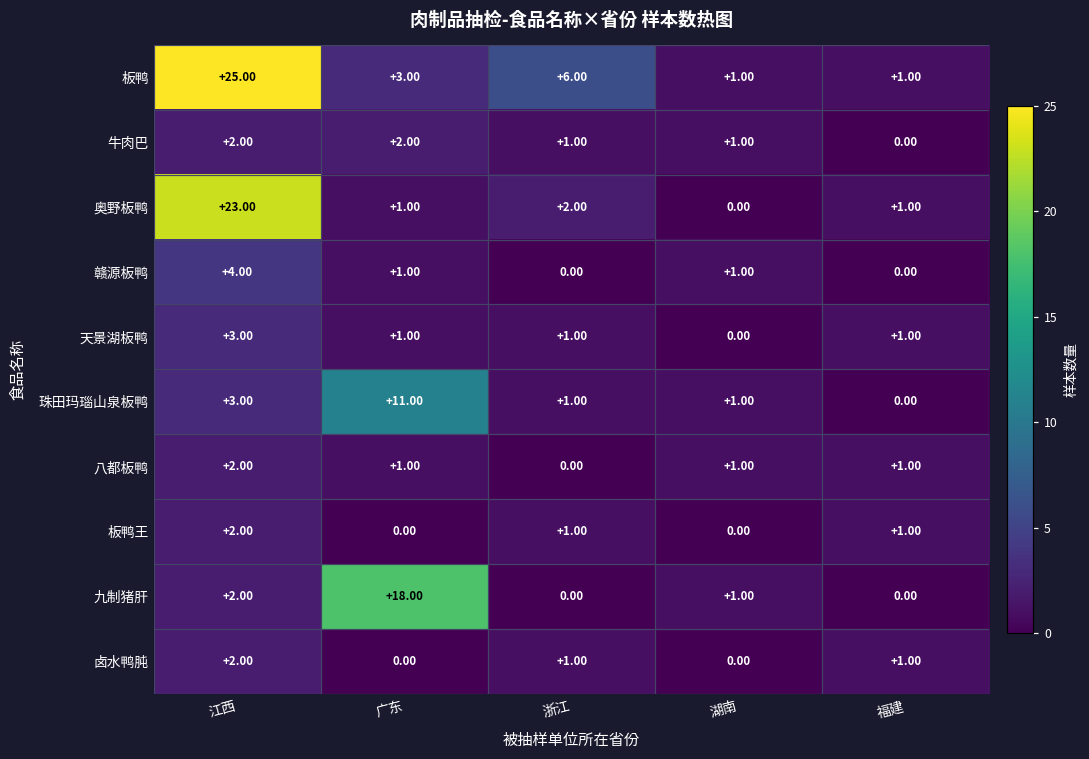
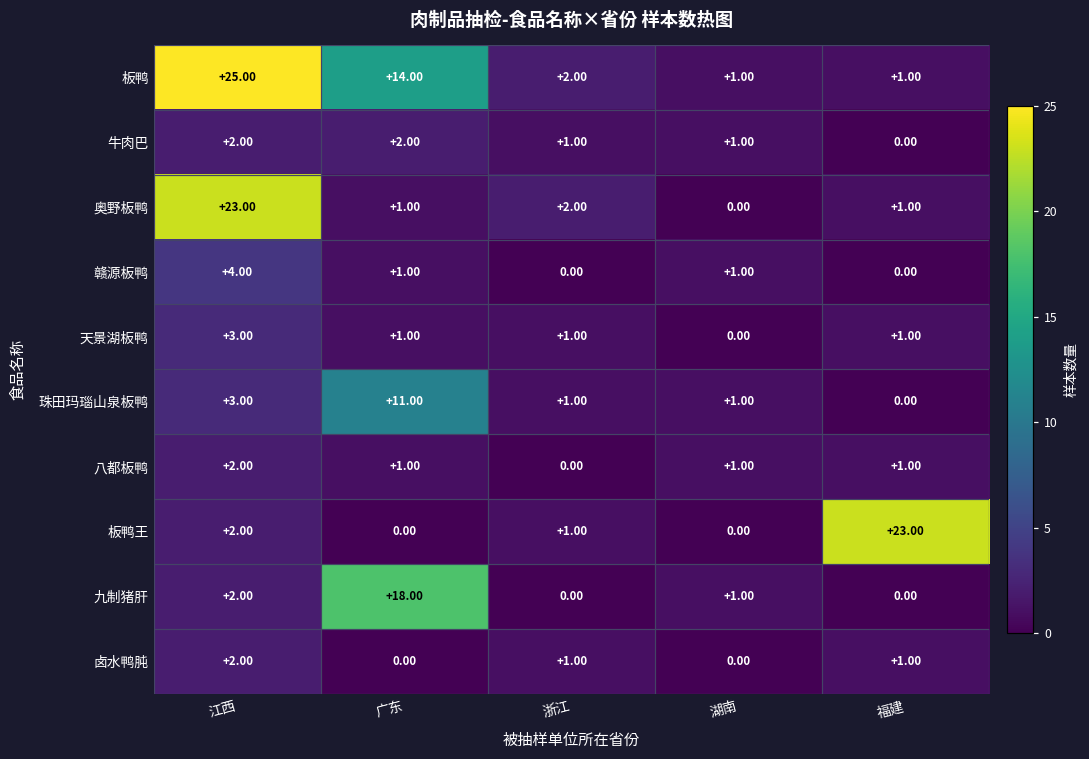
板鸭, 广东: +3.00 -> +14.00
板鸭, 浙江: +6.00 -> +2.00
板鸭王, 福建: +1.00 -> +23.00
